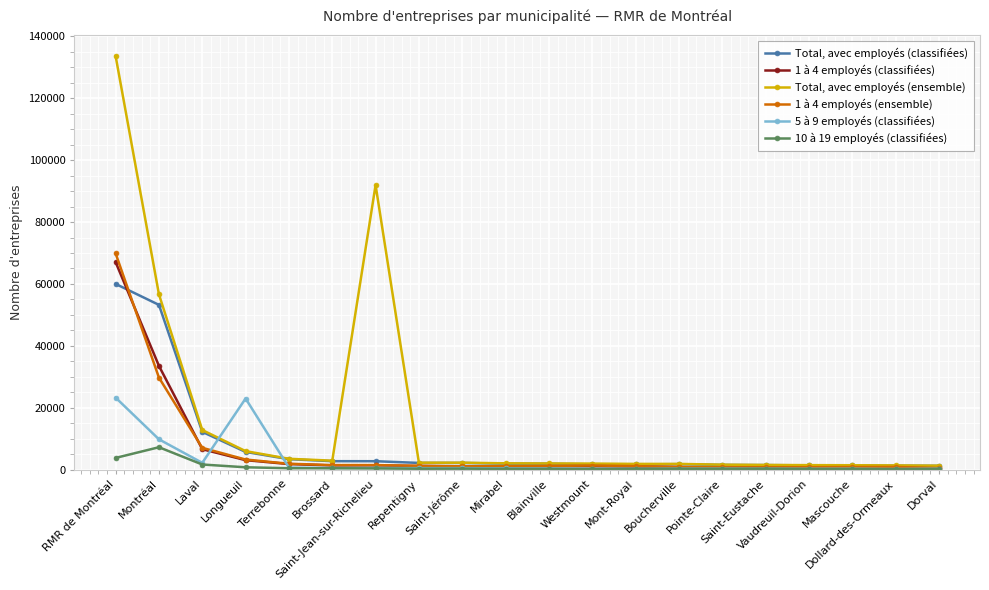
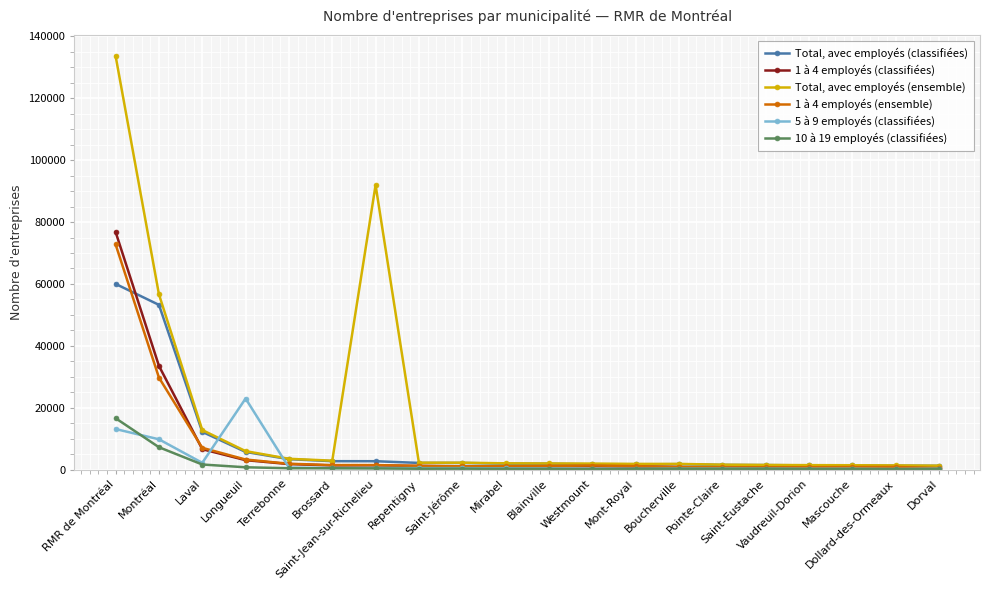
1 à 4 employés (classifiées), RMR de Montréal: 67000 -> 77000
1 à 4 employés (ensemble), RMR de Montréal: 70000 -> 73000
5 à 9 employés (classifiées), RMR de Montréal: 23000 -> 13000
10 à 19 employés (classifiées), RMR de Montréal: 4000 -> 17000
